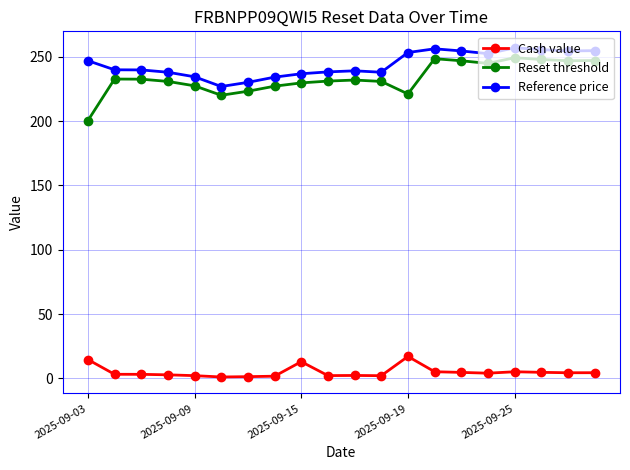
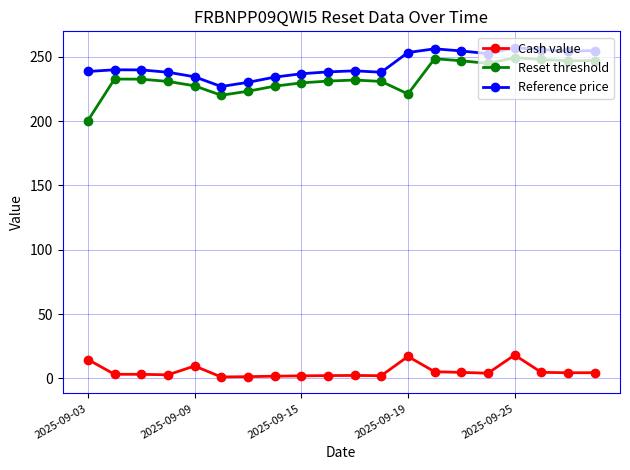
Reference price, 2025-09-03: 247 -> 238
Cash value, 2025-09-09: 2 -> 10
Cash value, 2025-09-15: 13 -> 2
Cash value, 2025-09-25: 5 -> 18
